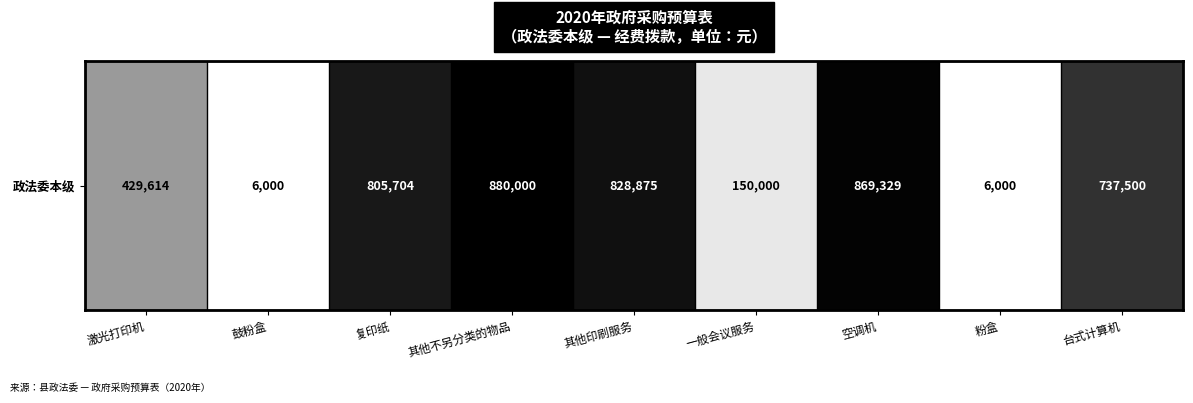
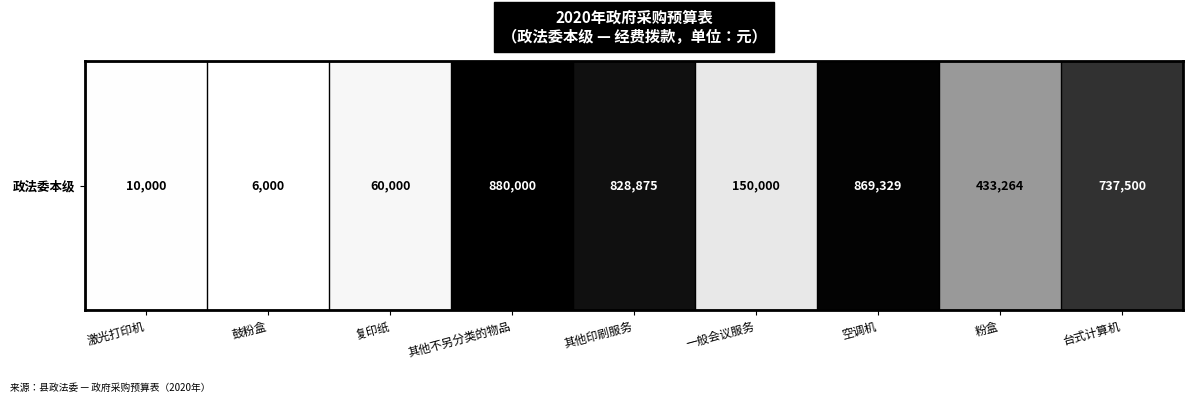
政法委本级, 激光打印机: 429,614 -> 10,000
政法委本级, 复印纸: 805,704 -> 60,000
政法委本级, 粉盒: 6,000 -> 433,264
